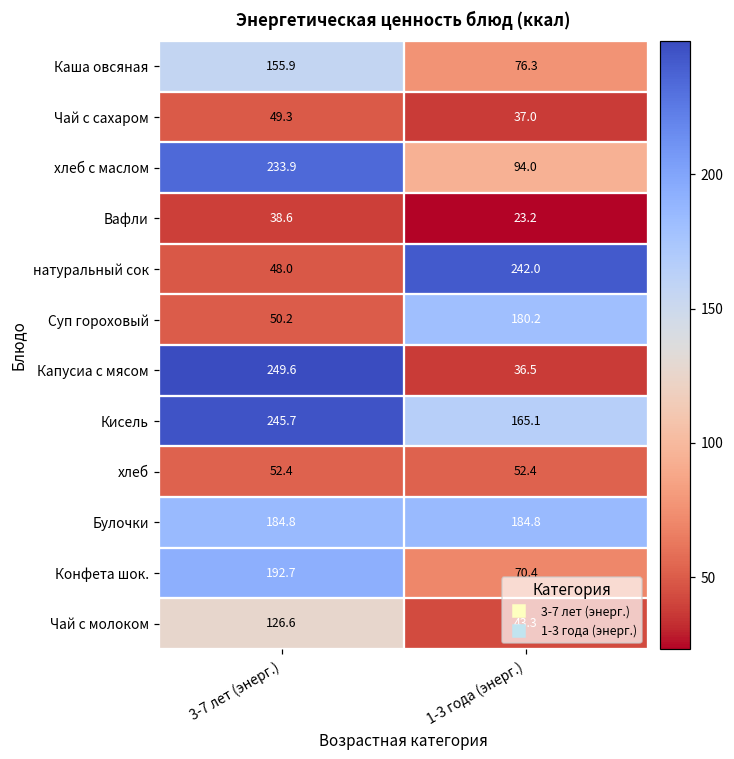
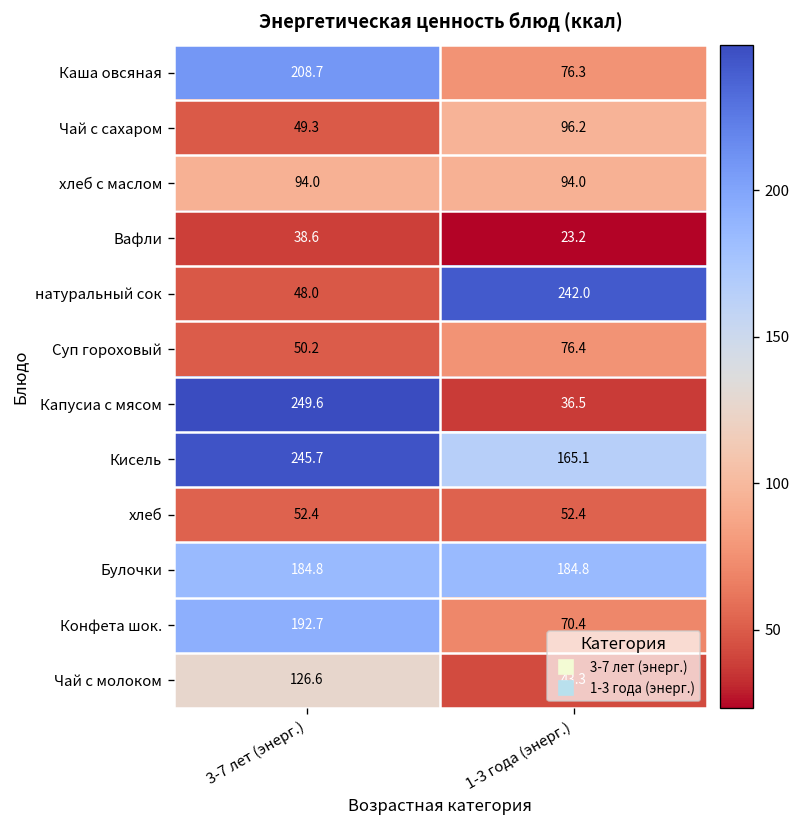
Каша овсяная, 3-7 лет (энерг.): 155.9 -> 208.7
Чай с сахаром, 1-3 года (энерг.): 37.0 -> 96.2
хлеб с маслом, 3-7 лет (энерг.): 233.9 -> 94.0
Суп гороховый, 1-3 года (энерг.): 180.2 -> 76.4
